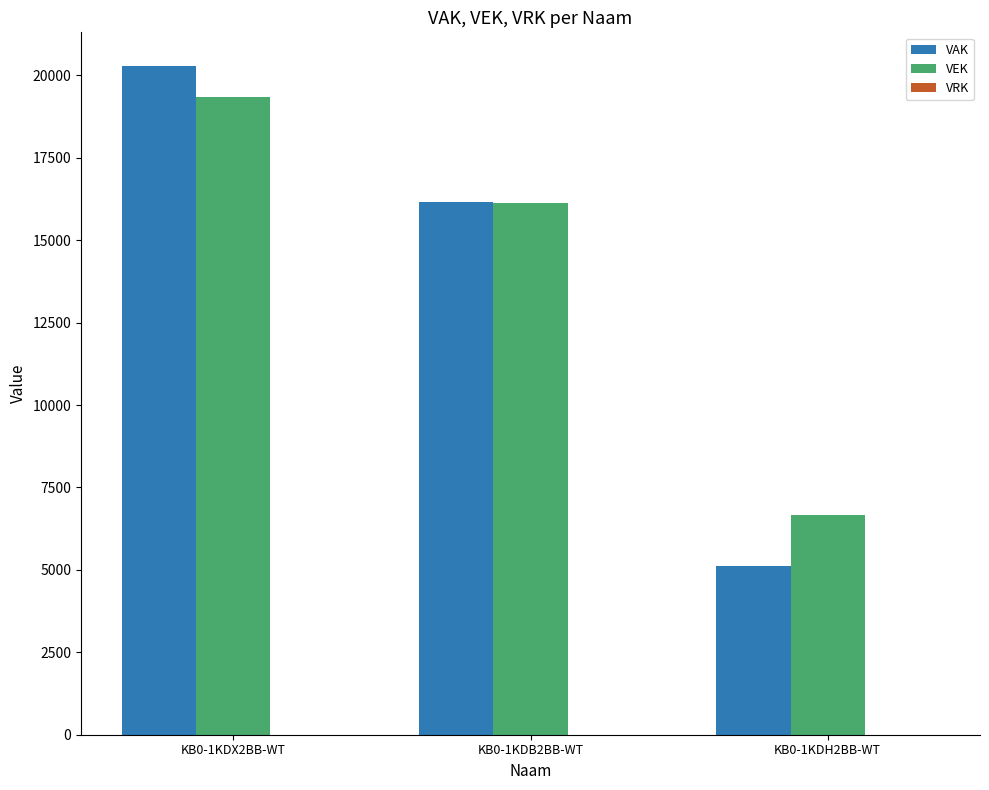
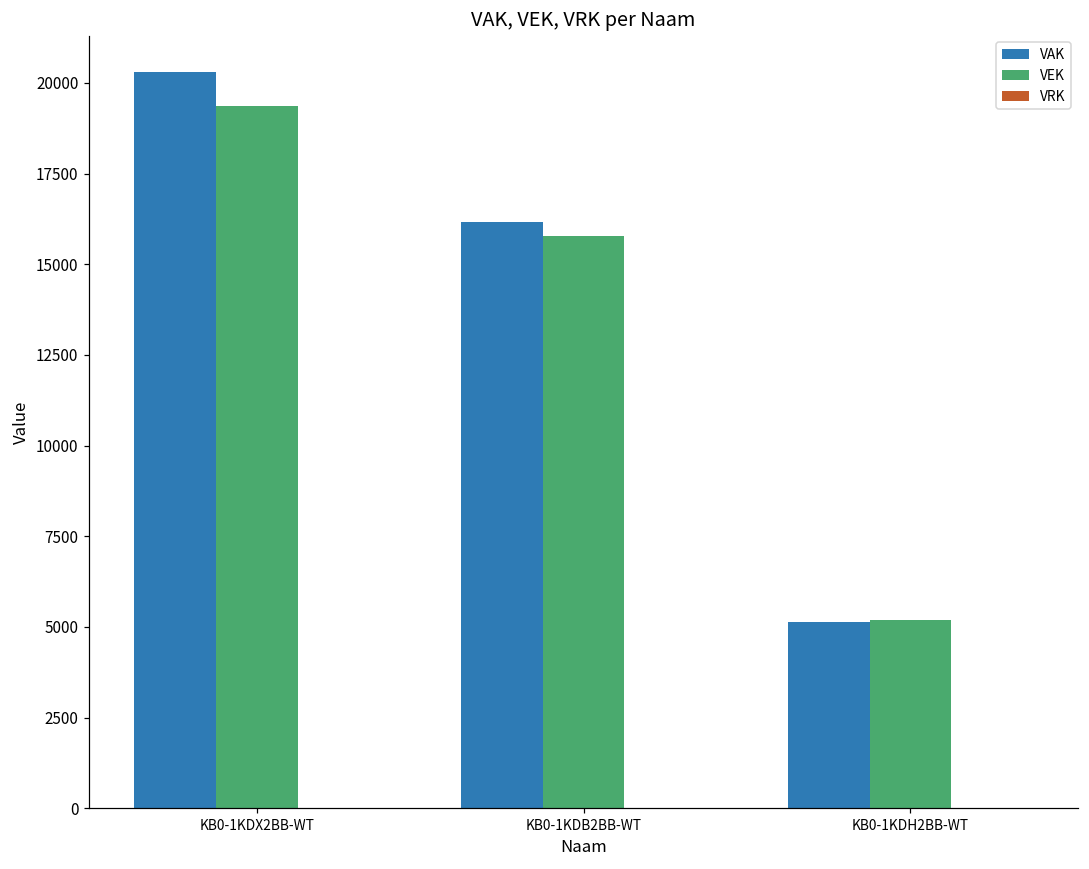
VEK, KB0-1KDB2BB-WT: 16100 -> 15800
VEK, KB0-1KDH2BB-WT: 6700 -> 5200
